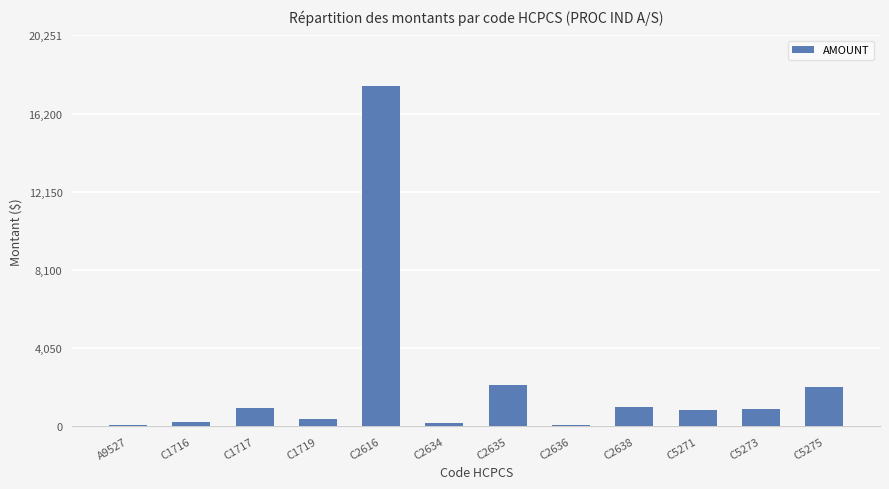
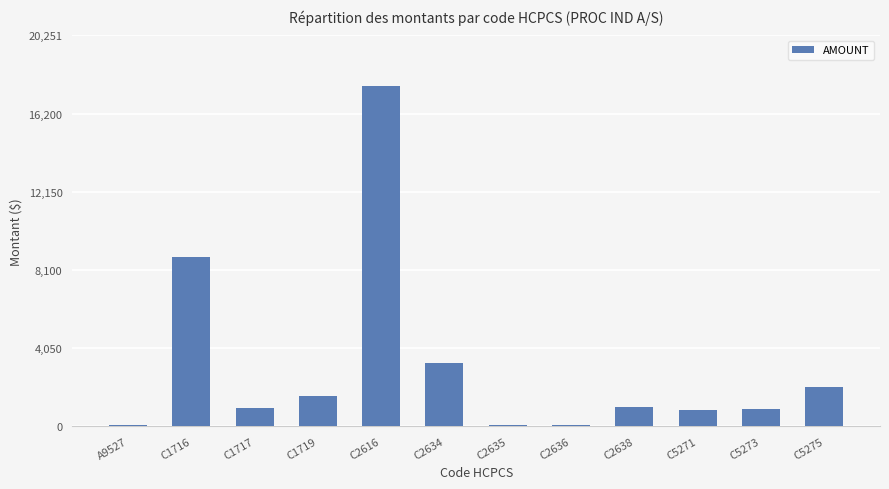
C1716: 200 -> 8,800
C1719: 300 -> 1,600
C2634: 200 -> 3,300
C2635: 2,100 -> 100
